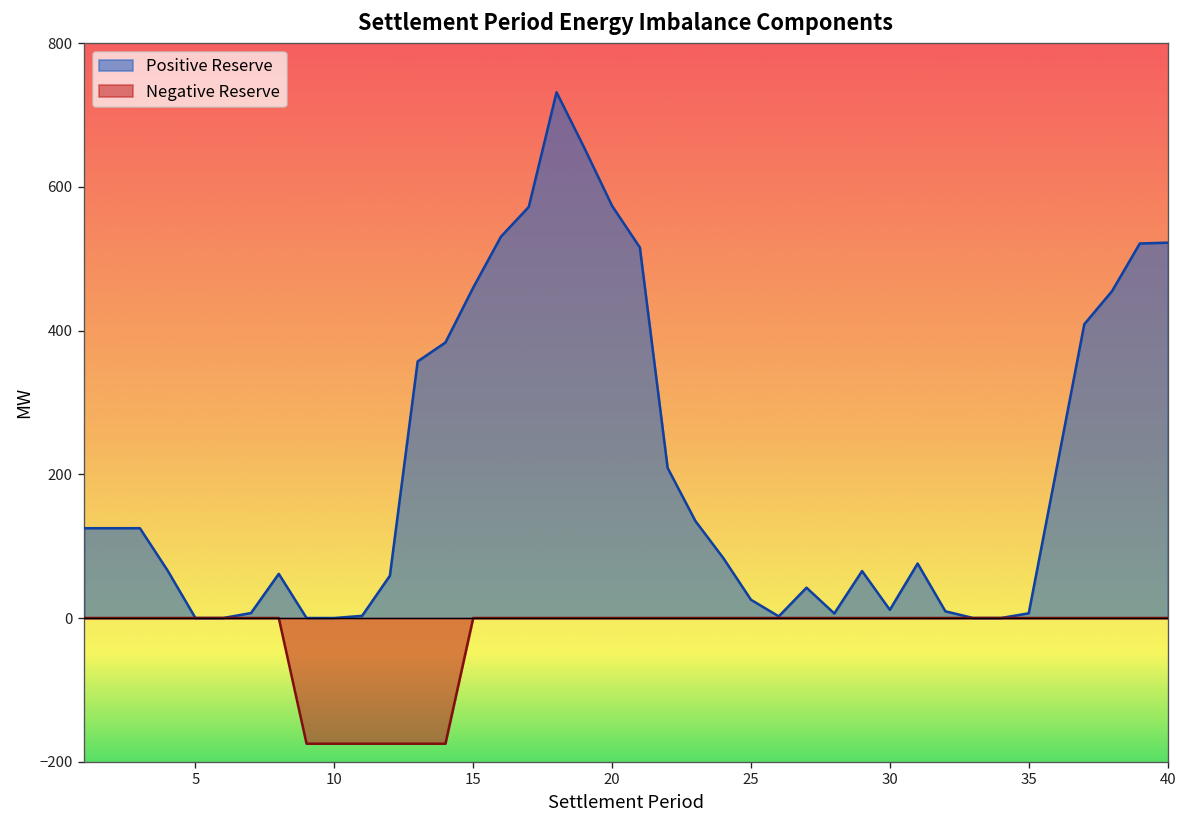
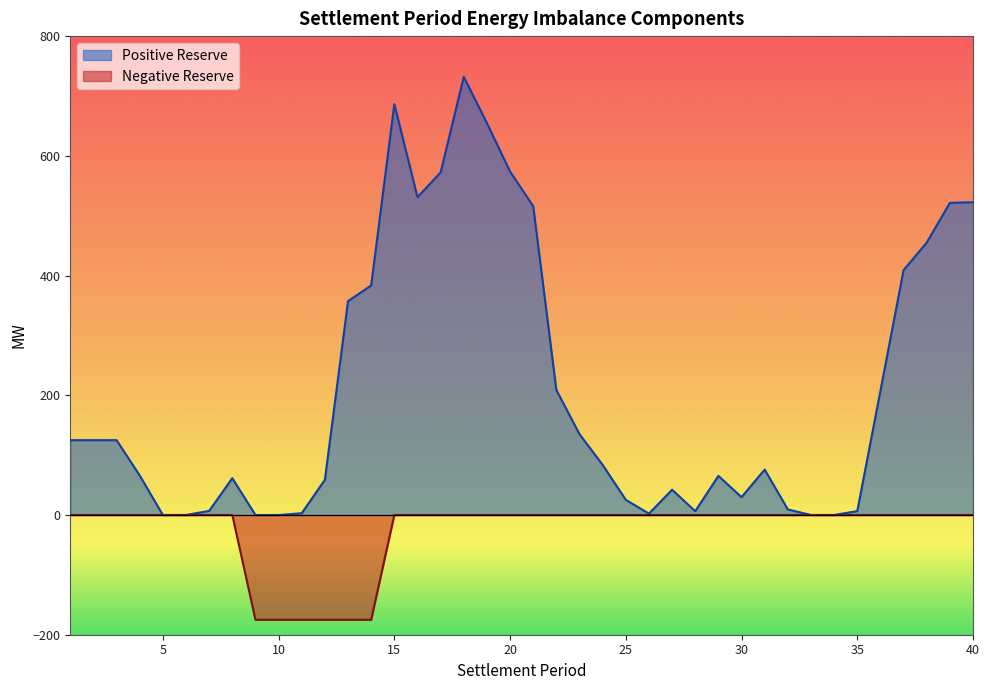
Positive Reserve, 15: 460 -> 690
Positive Reserve, 30: 10 -> 30
